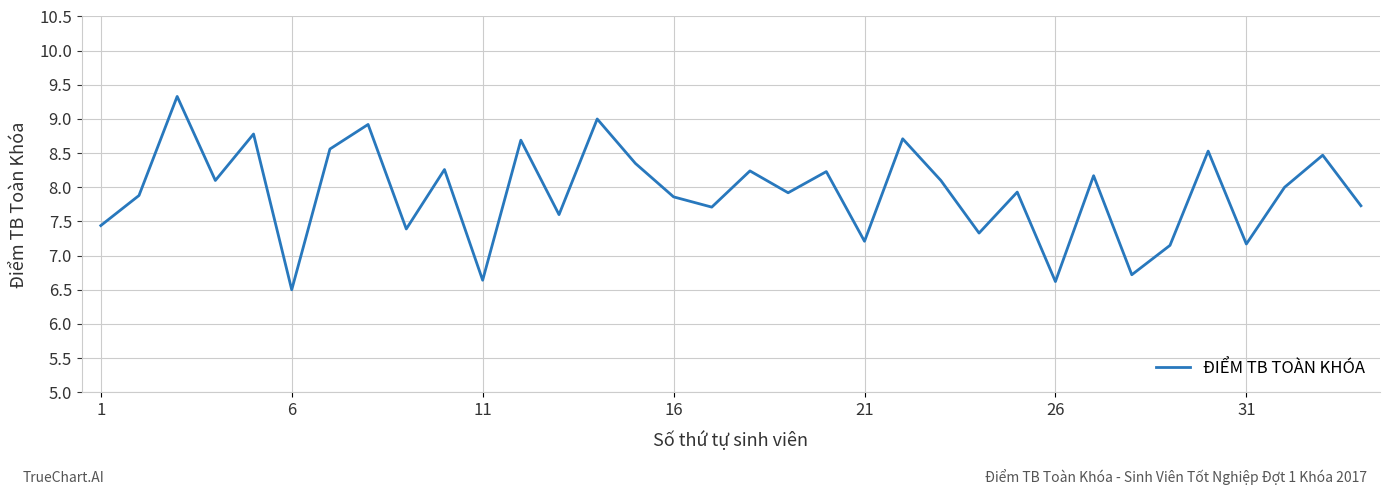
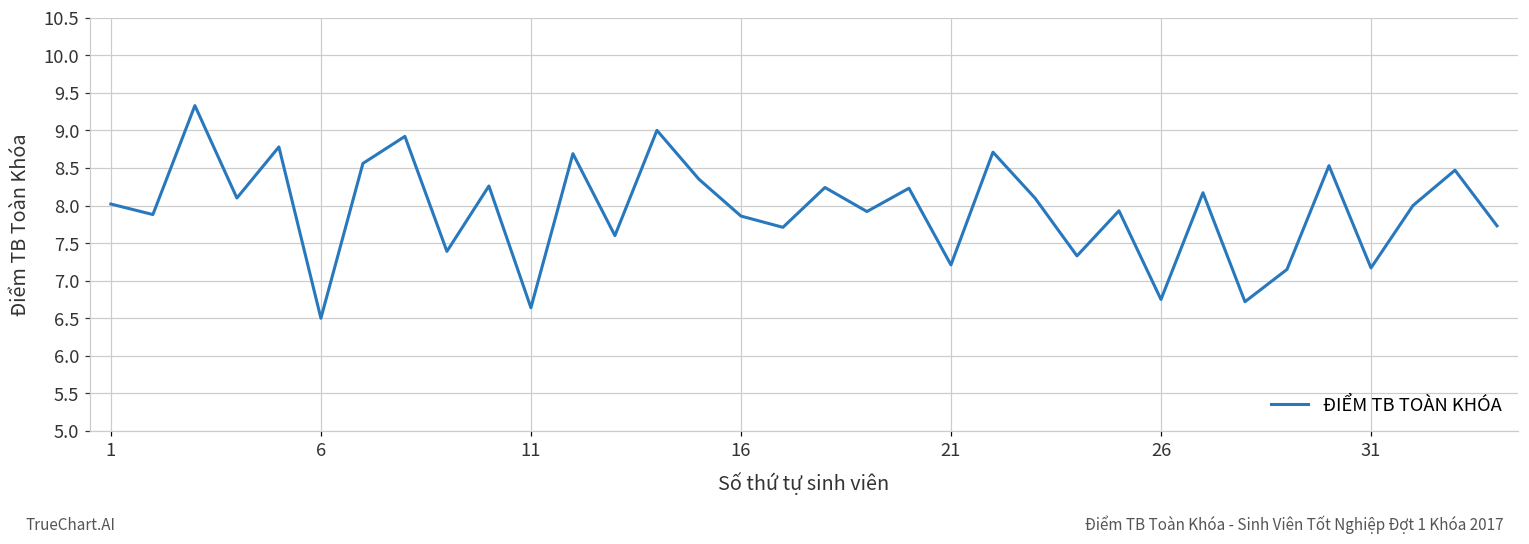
1: 7.4 -> 8.0
26: 6.6 -> 6.8
